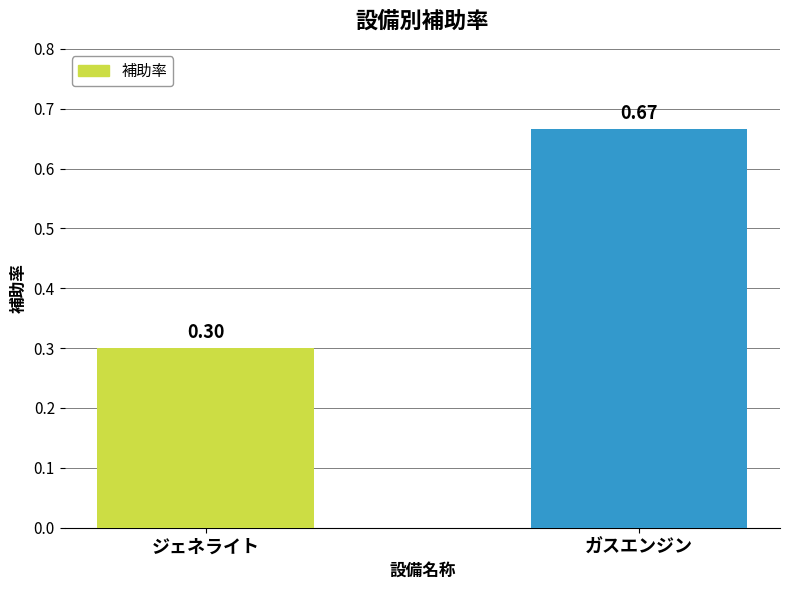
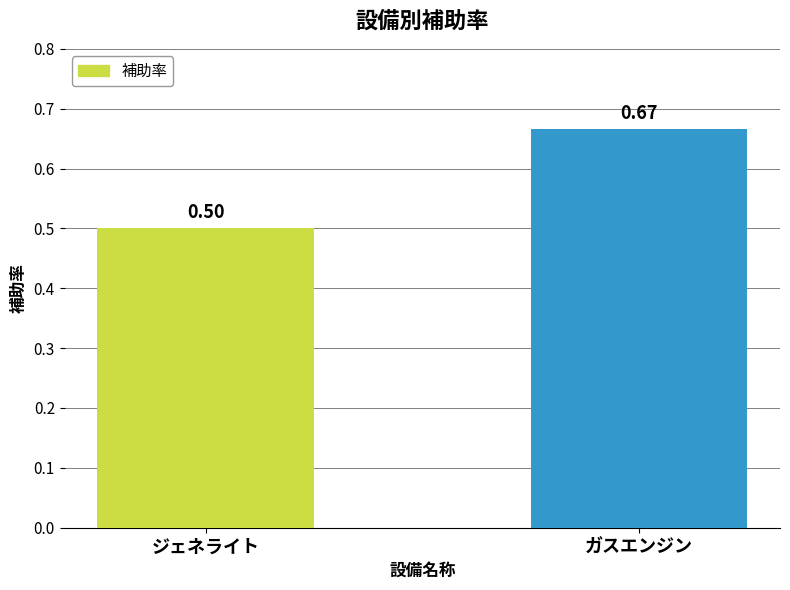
ジェネライト: 0.30 -> 0.50
